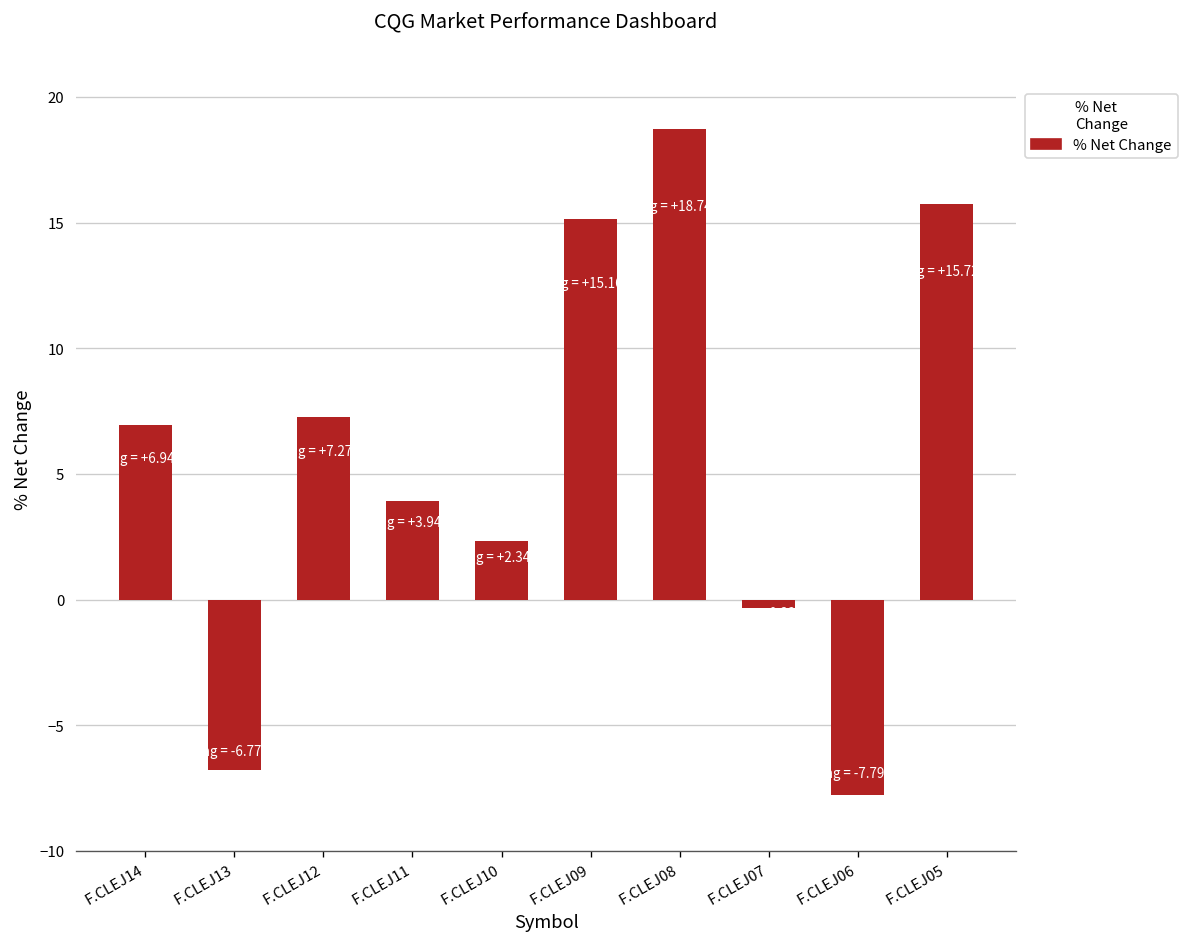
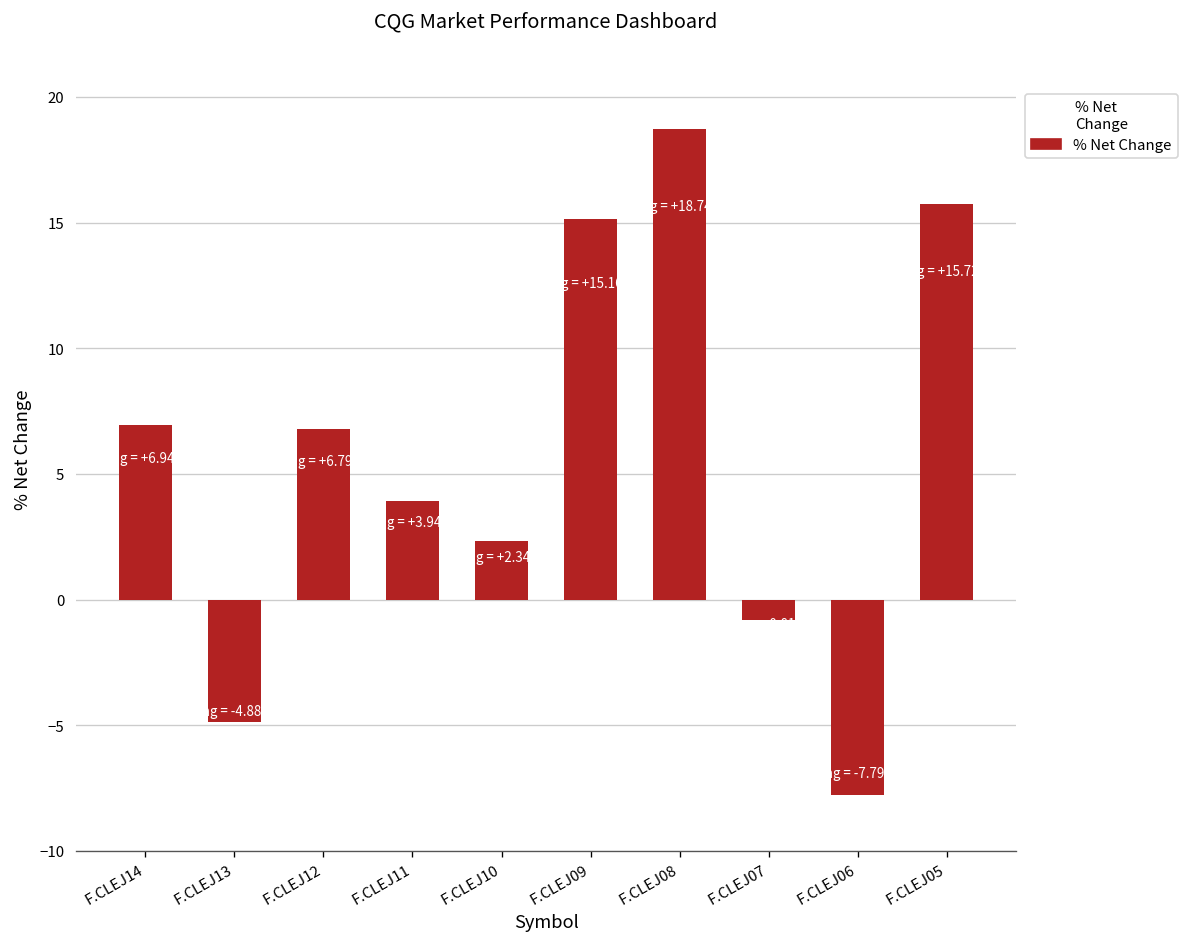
F.CLEJ13: -6.77% -> -4.88%
F.CLEJ12: +7.27% -> +6.79%
F.CLEJ07: -0.3 -> -0.8
